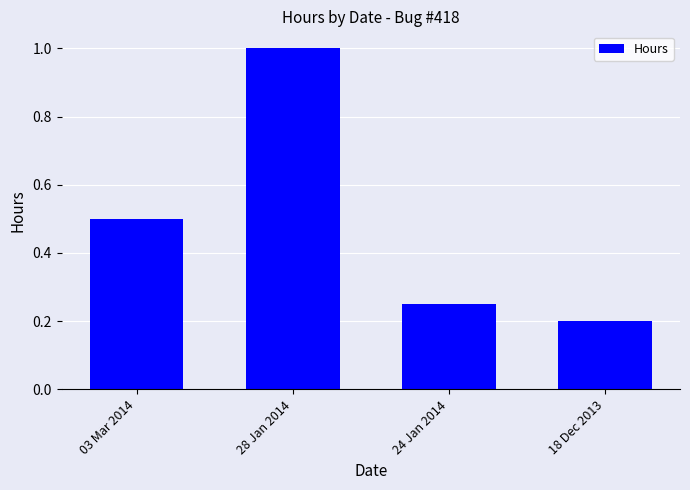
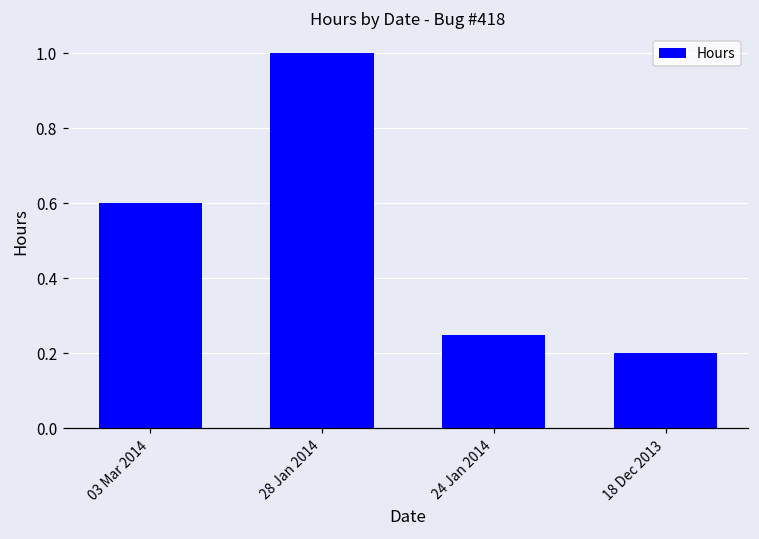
03 Mar 2014: 0.5 -> 0.6
